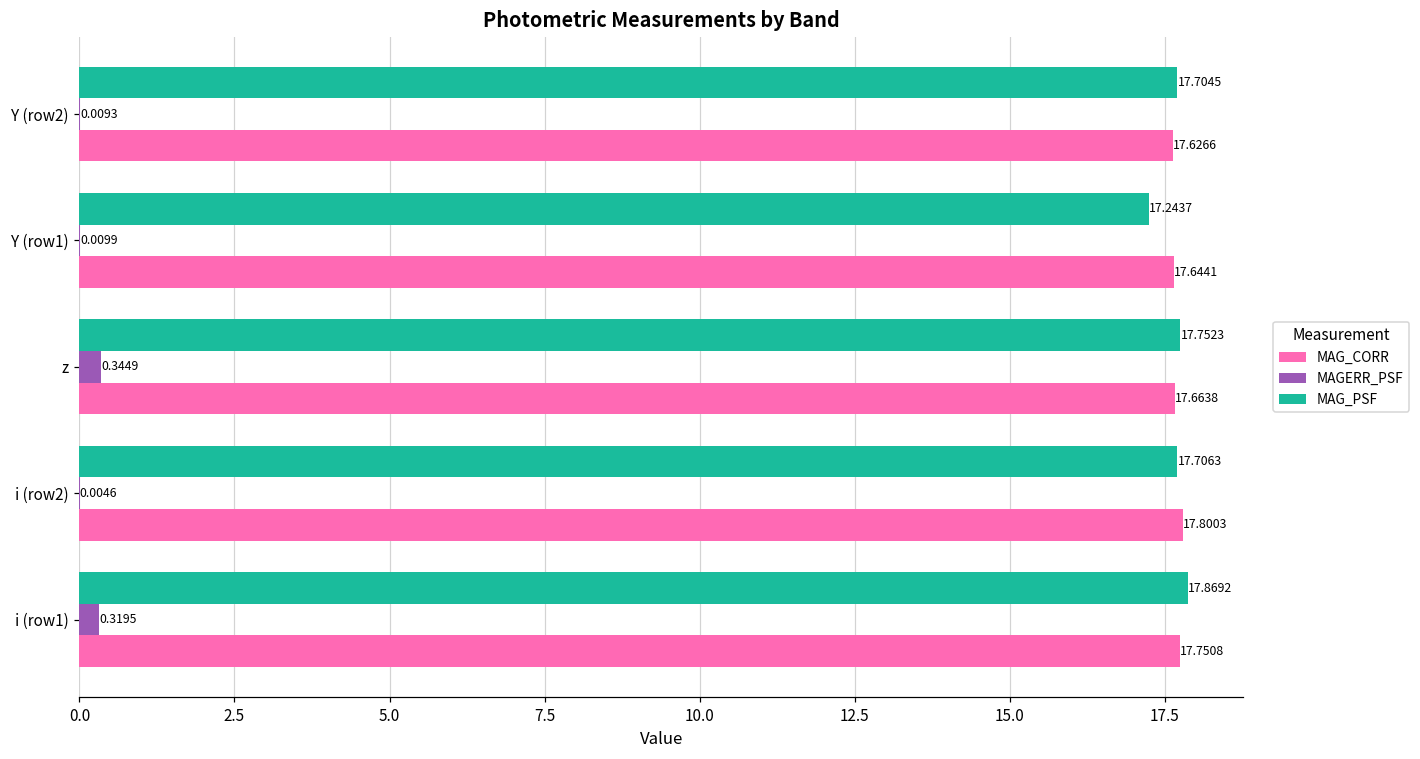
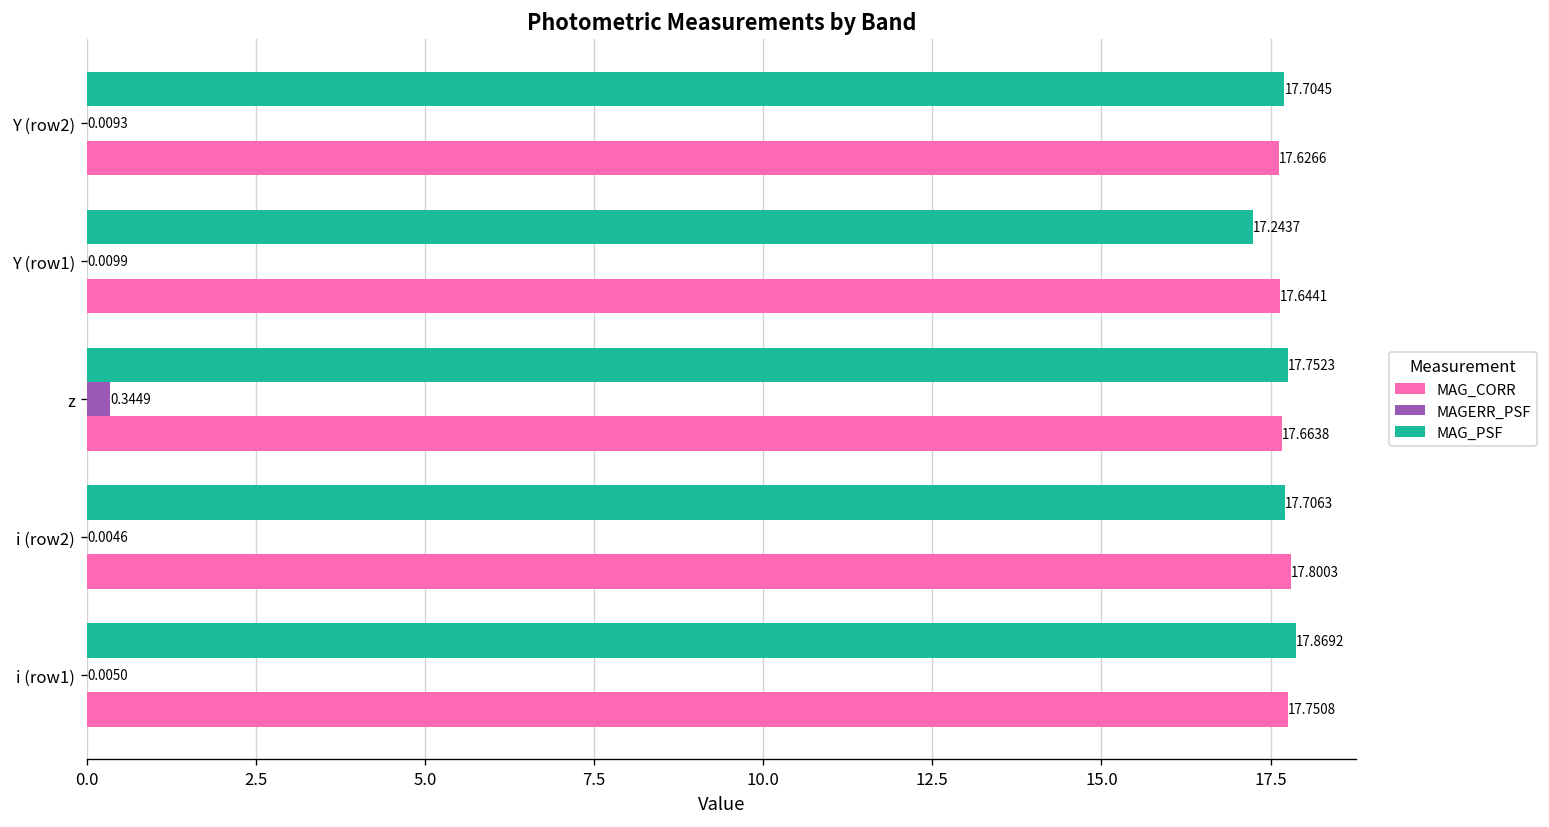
MAGERR_PSF, i (row1): 0.3195 -> 0.0050
